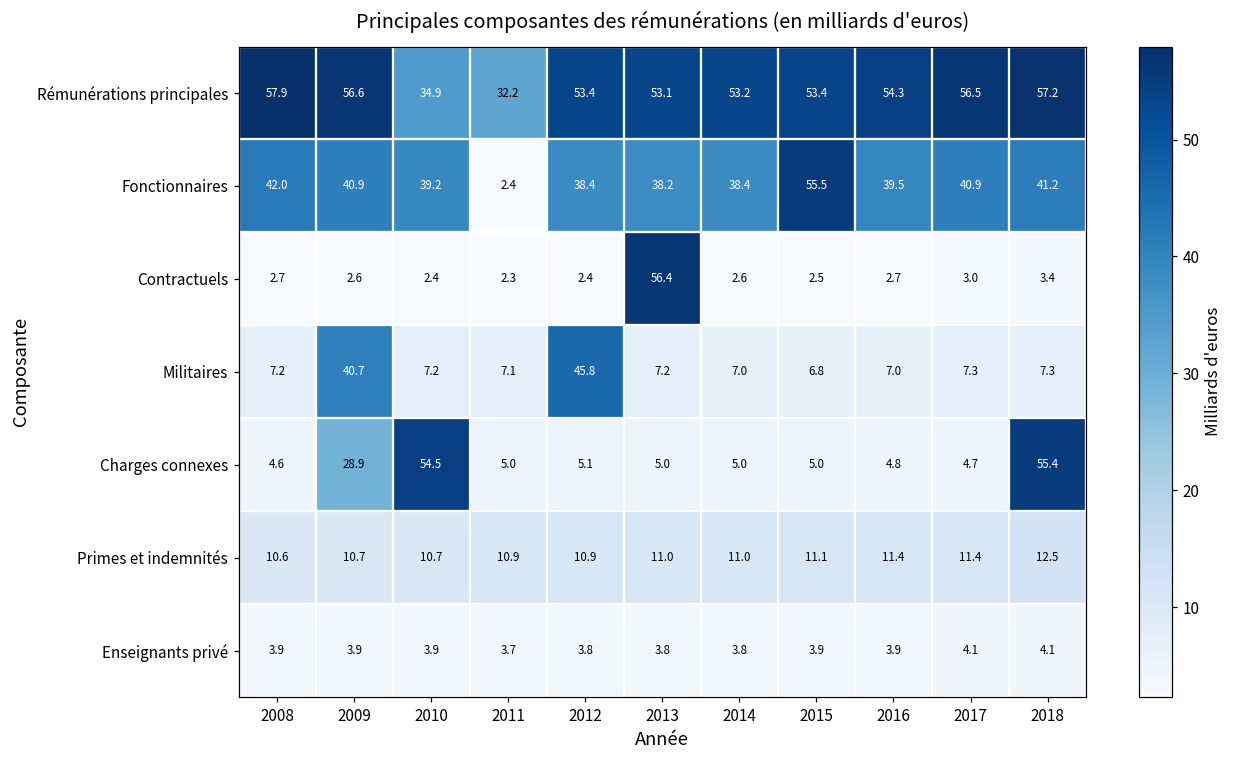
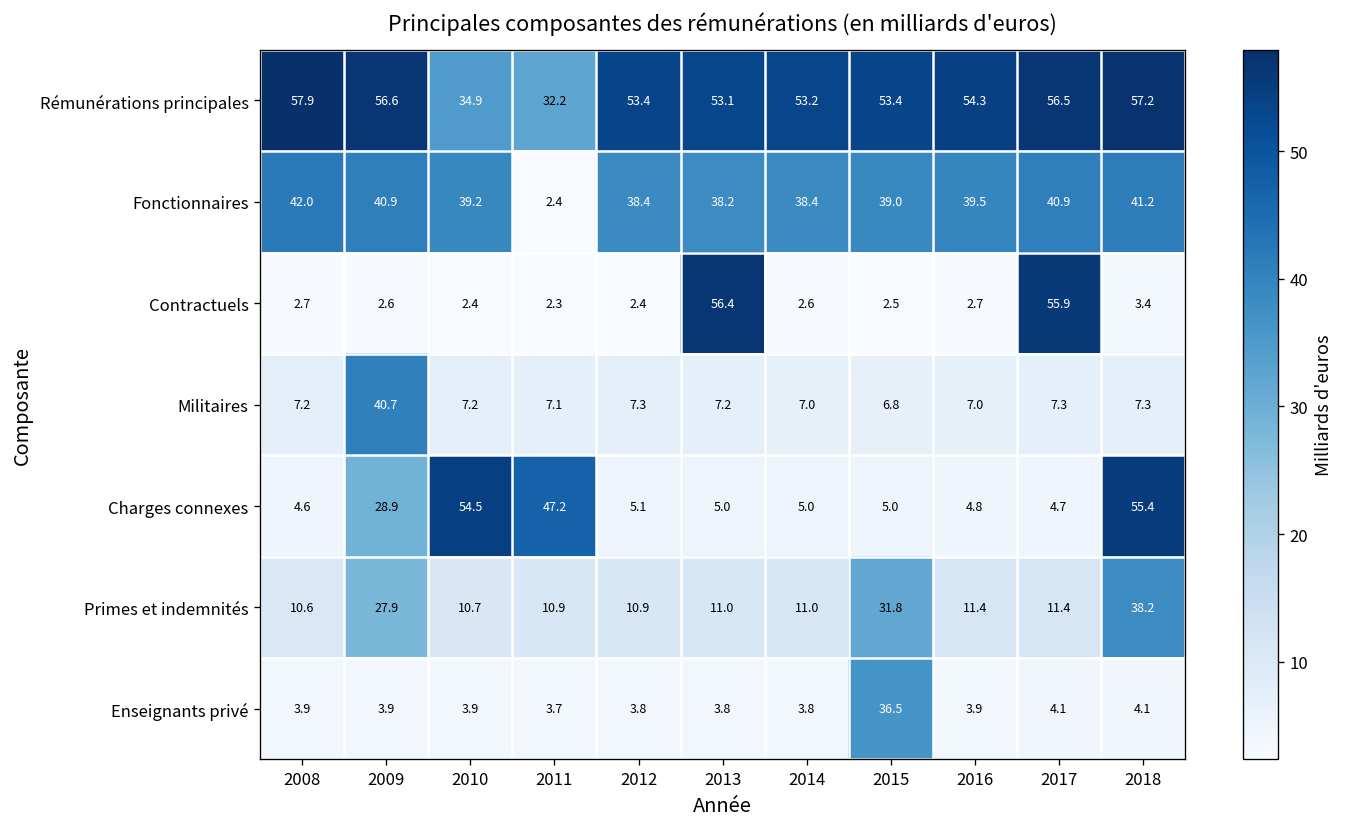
Fonctionnaires, 2015: 55.5 -> 39.0
Contractuels, 2017: 3.0 -> 55.9
Militaires, 2012: 45.8 -> 7.3
Charges connexes, 2011: 5.0 -> 47.2
Primes et indemnités, 2009: 10.7 -> 27.9
Primes et indemnités, 2015: 11.1 -> 31.8
Primes et indemnités, 2018: 12.5 -> 38.2
Enseignants privé, 2015: 3.9 -> 36.5
